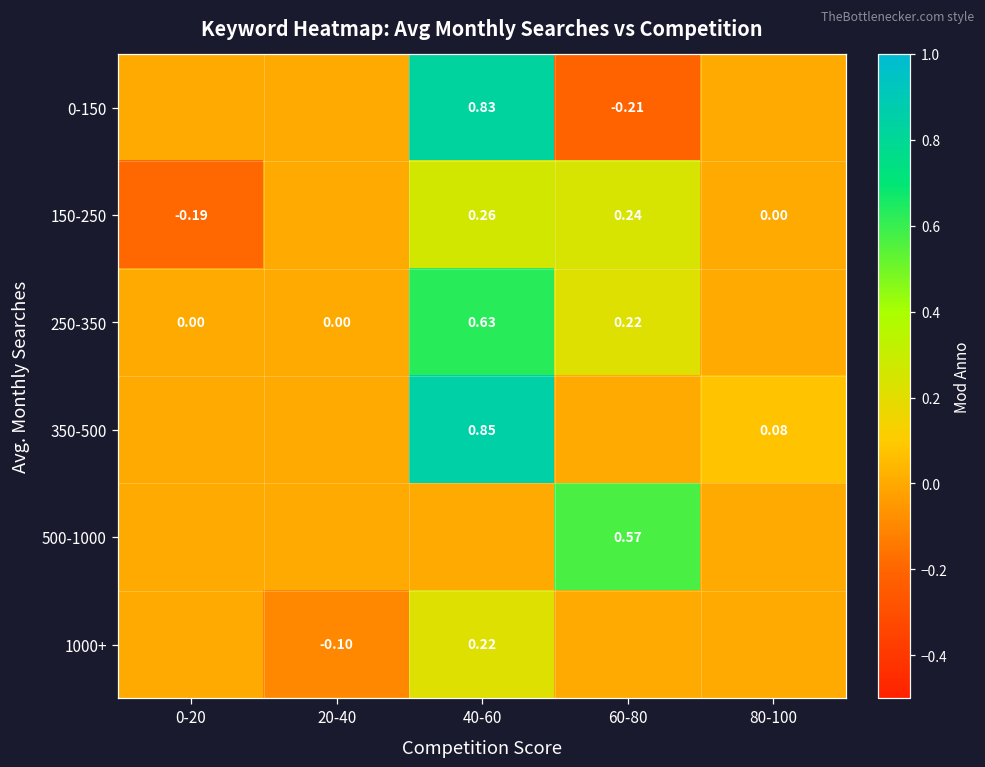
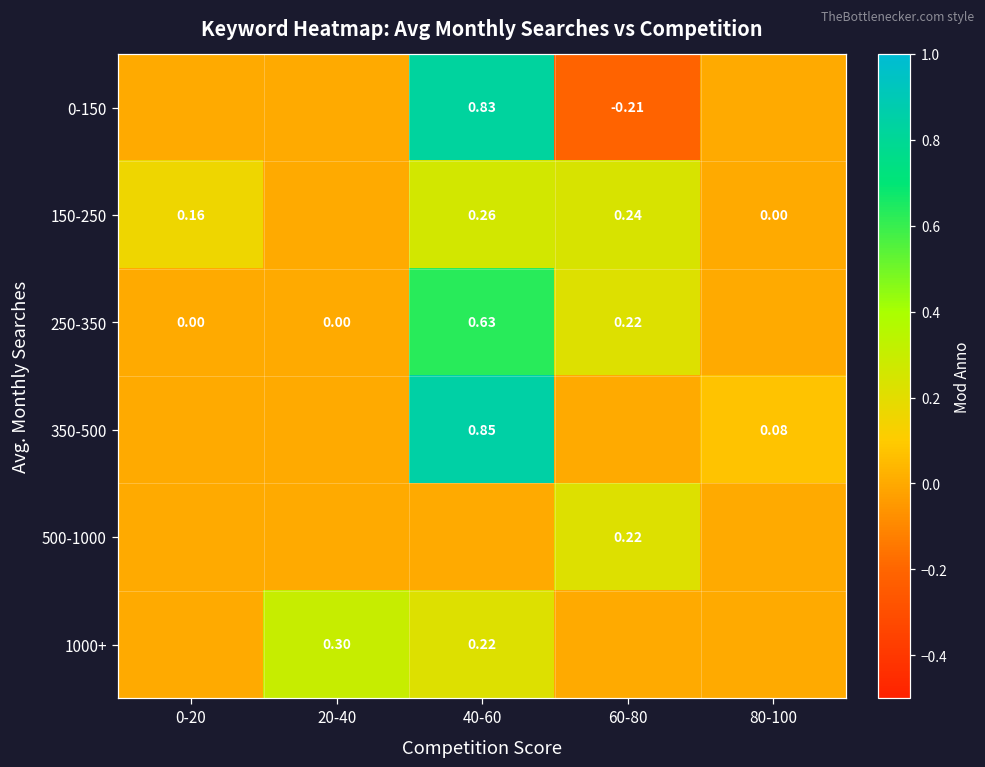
150-250, 0-20: -0.19 -> 0.16
500-1000, 60-80: 0.57 -> 0.22
1000+, 20-40: -0.10 -> 0.30
